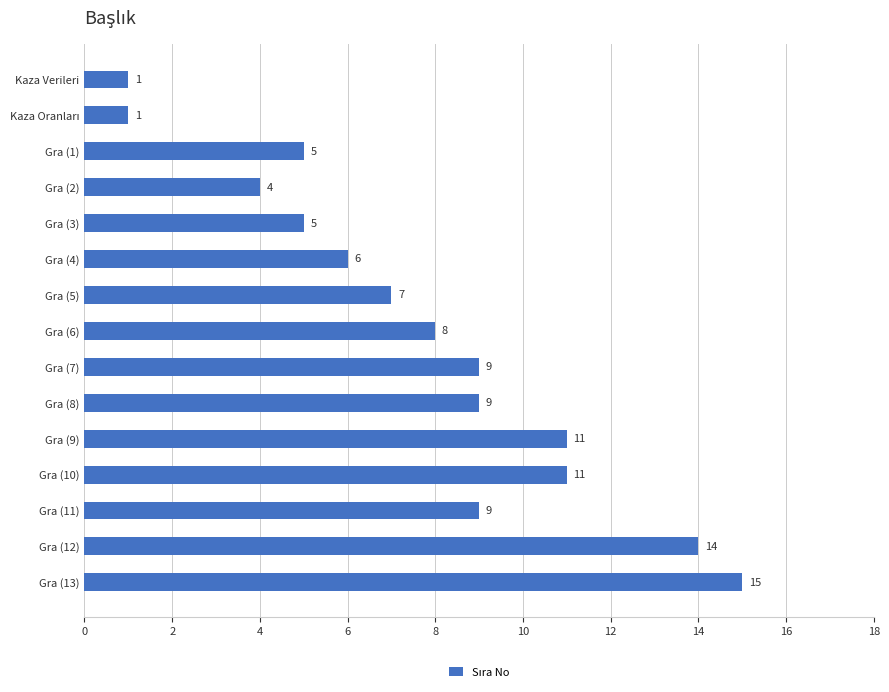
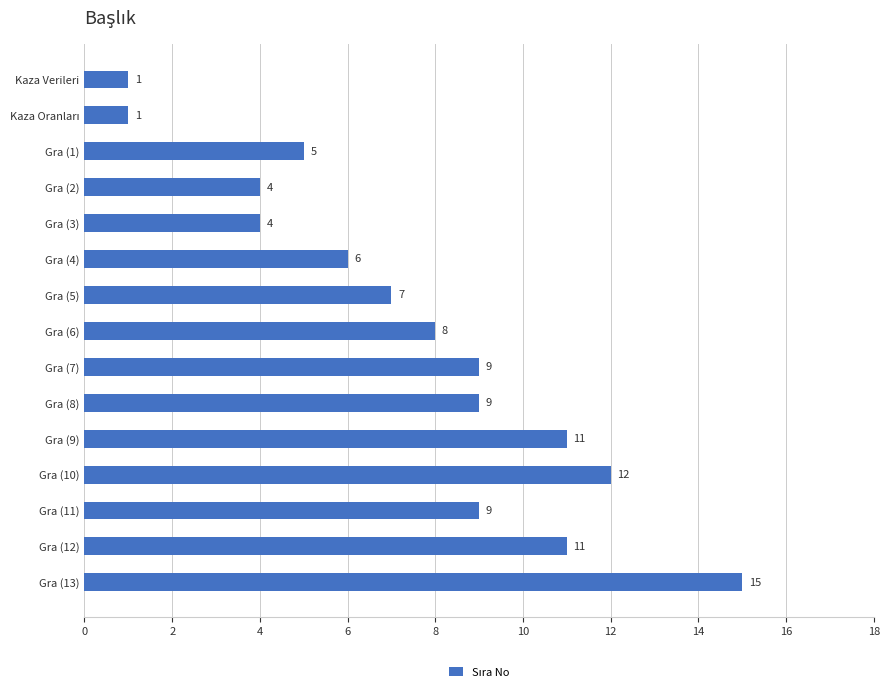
Gra (3): 5 -> 4
Gra (10): 11 -> 12
Gra (12): 14 -> 11
